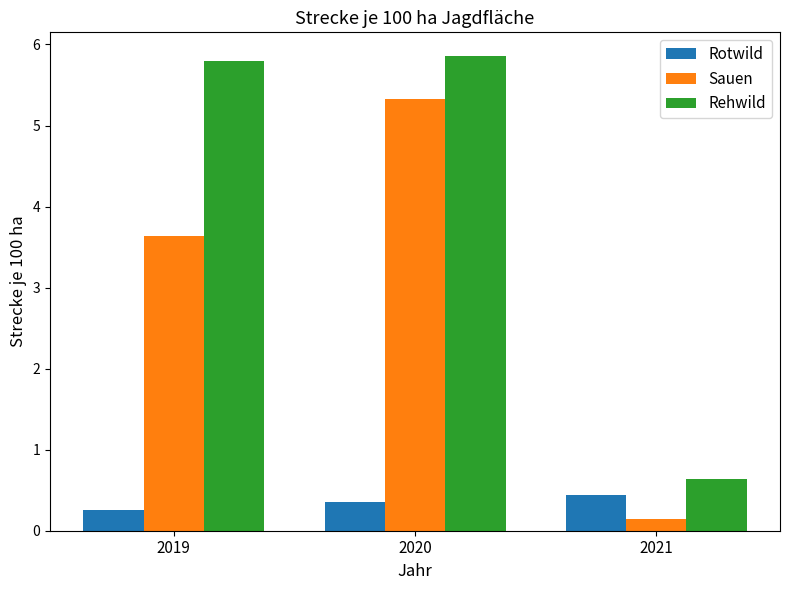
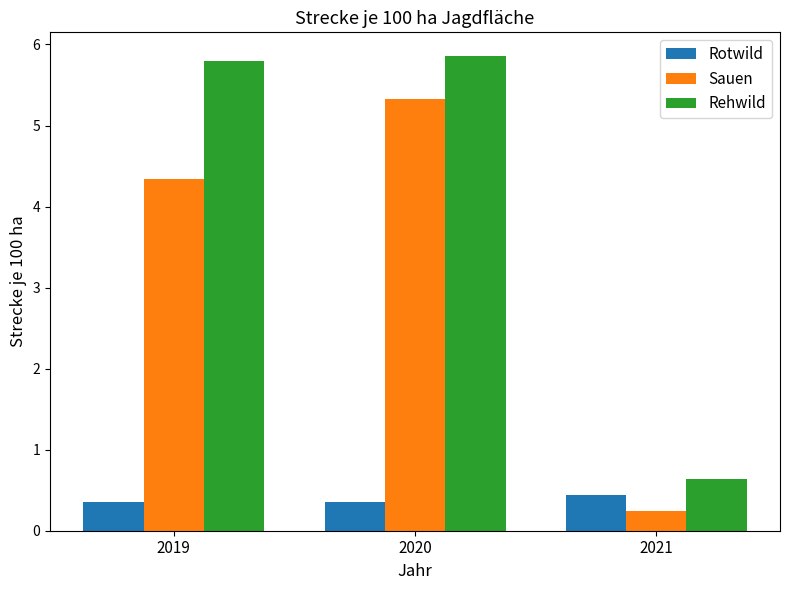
Rotwild, 2019: 0.3 -> 0.4
Sauen, 2019: 3.6 -> 4.3
Sauen, 2021: 0.1 -> 0.2
